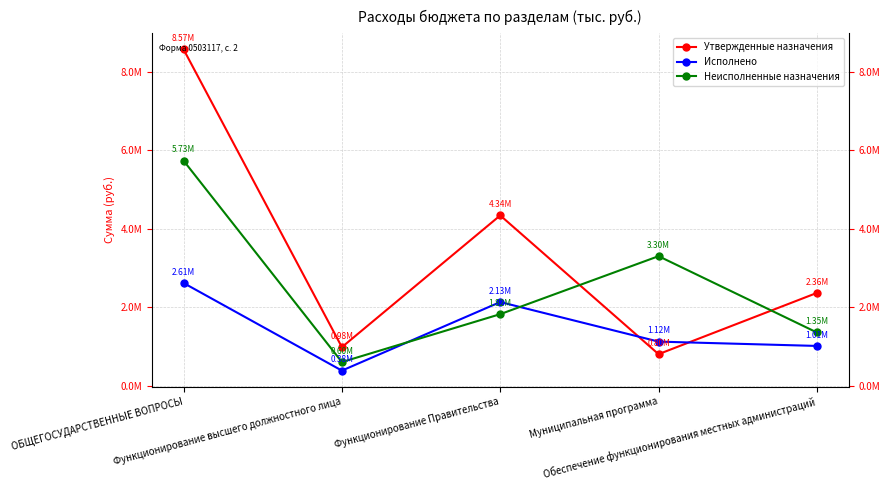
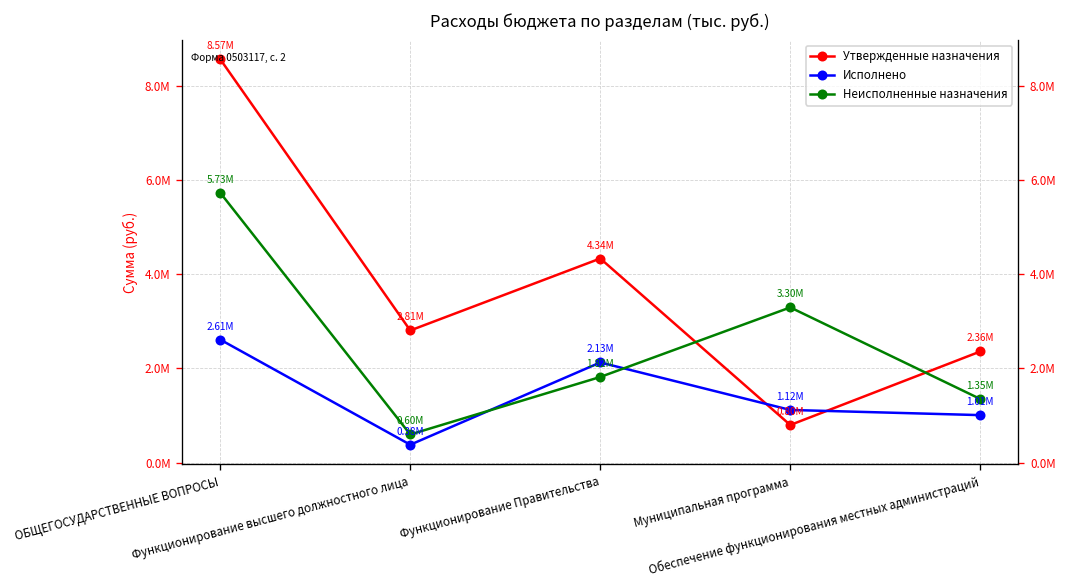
Утвержденные назначения, Функционирование высшего должностного лица: 0.98M -> 2.81M
